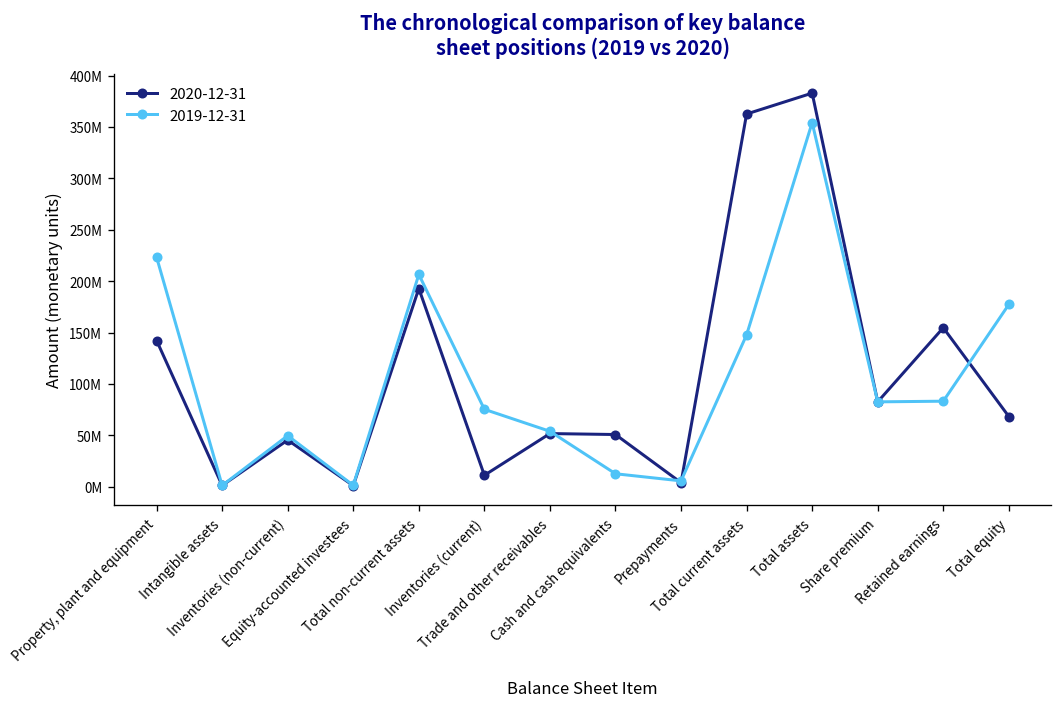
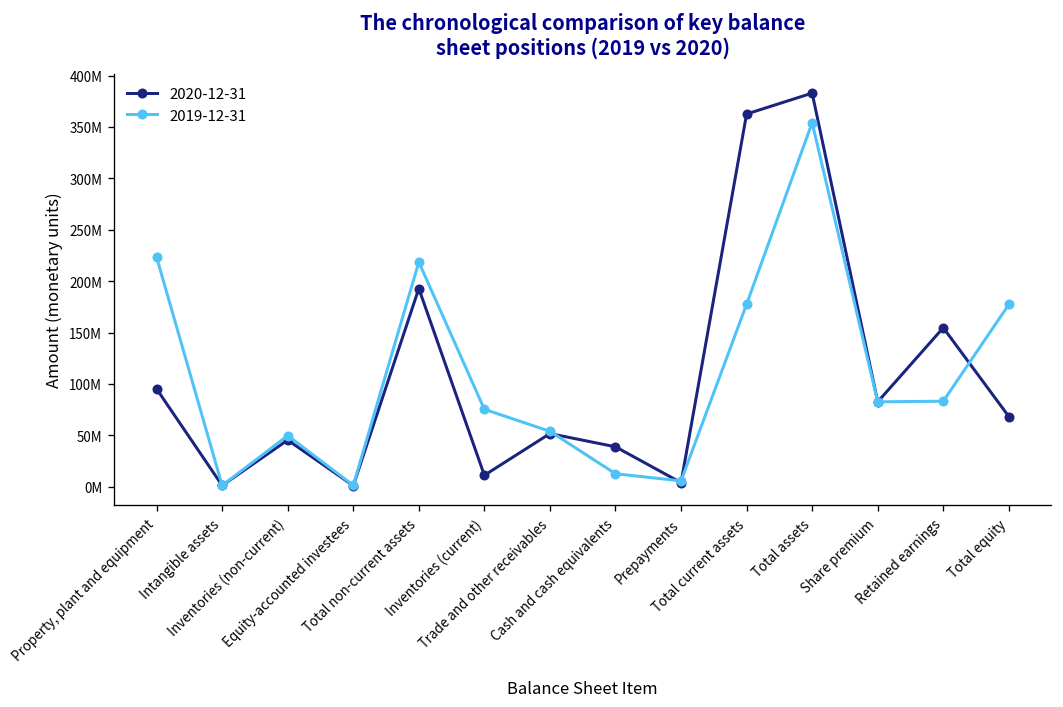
2020-12-31, Property, plant and equipment: 140000000 -> 100000000
2019-12-31, Total non-current assets: 210000000 -> 220000000
2020-12-31, Cash and cash equivalents: 50000000 -> 40000000
2019-12-31, Total current assets: 150000000 -> 180000000
